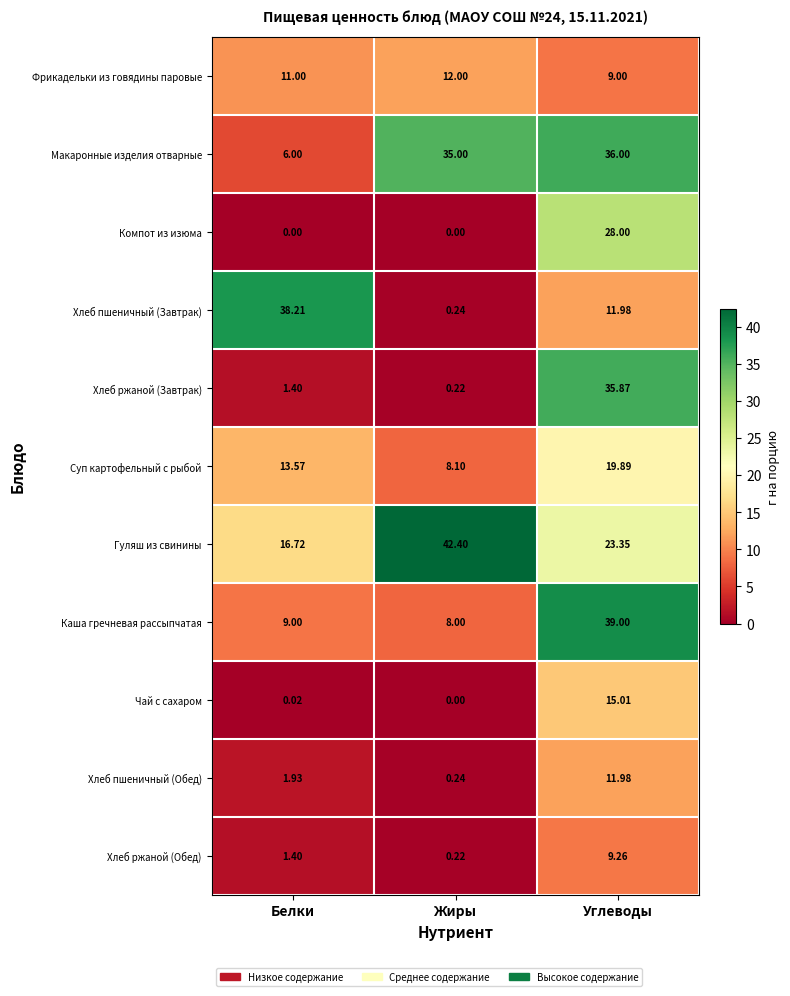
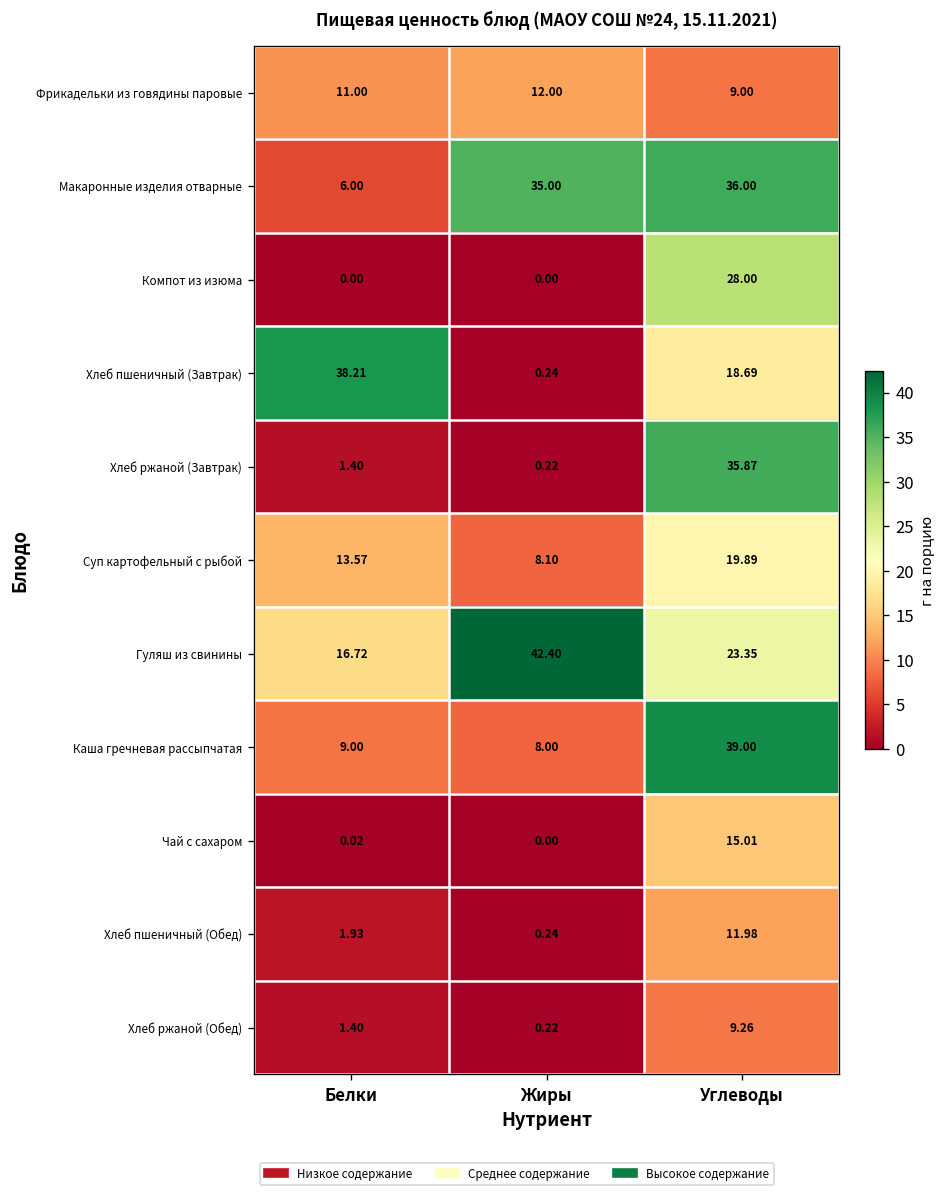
Хлеб пшеничный (Завтрак), Углеводы: 11.98 -> 18.69
